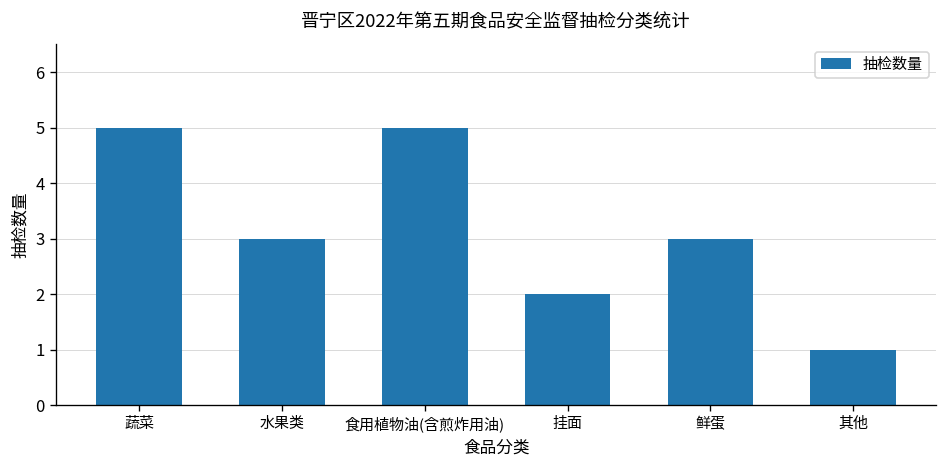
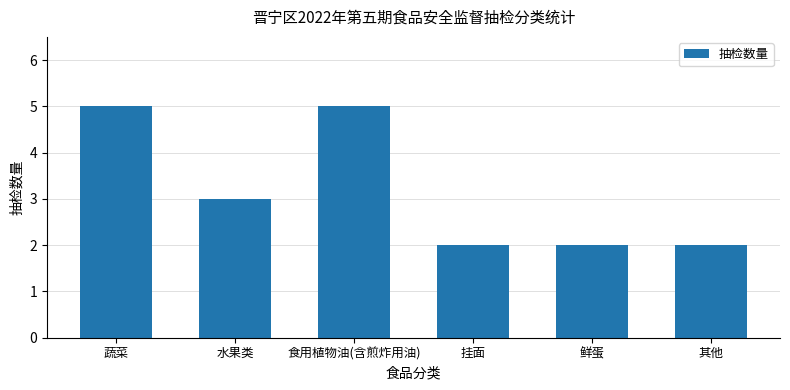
鲜蛋: 3 -> 2
其他: 1 -> 2
